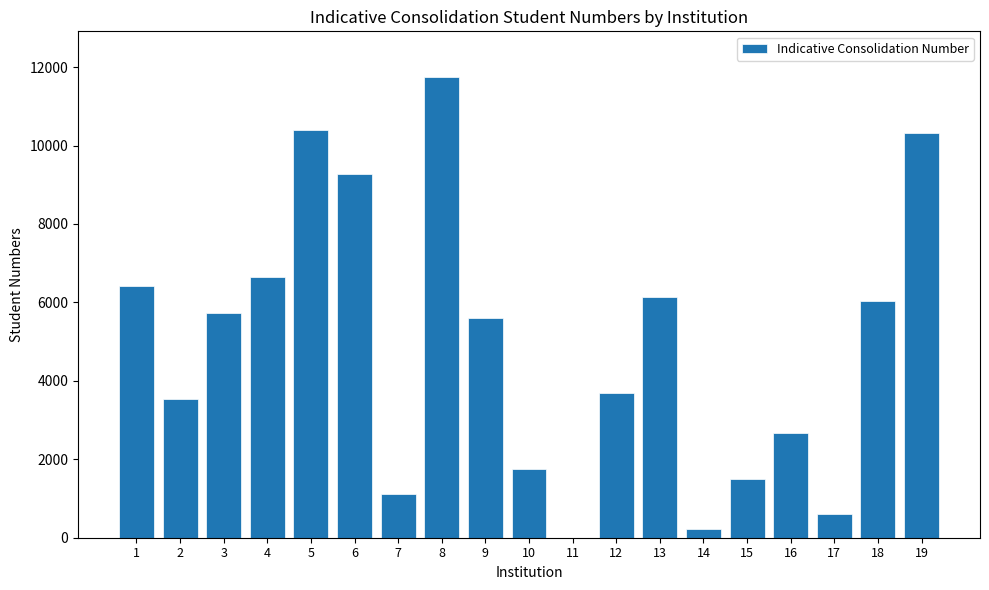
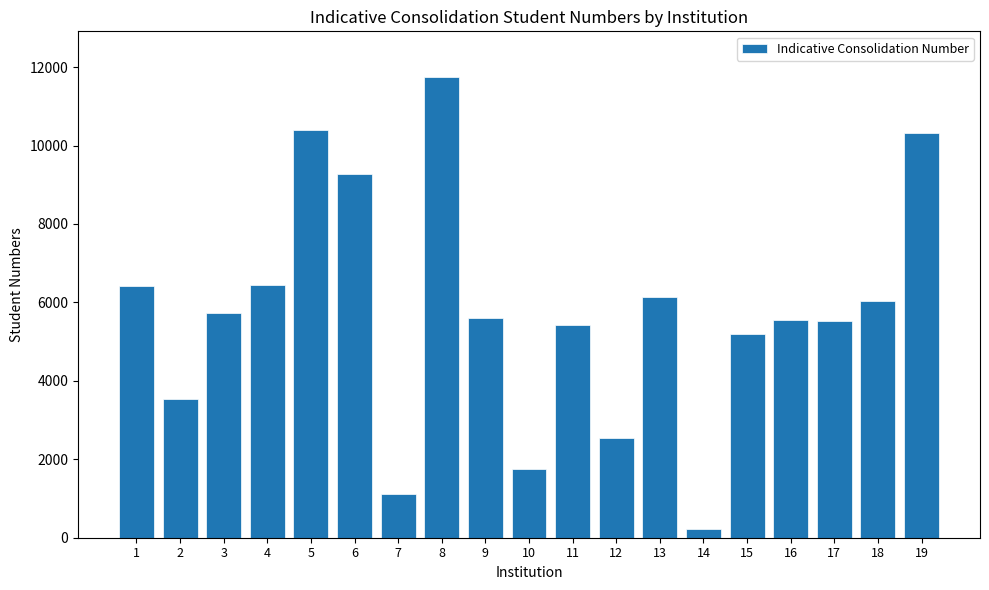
4: 6700 -> 6500
11: 0 -> 5400
12: 3700 -> 2500
15: 1500 -> 5200
16: 2700 -> 5600
17: 600 -> 5500
